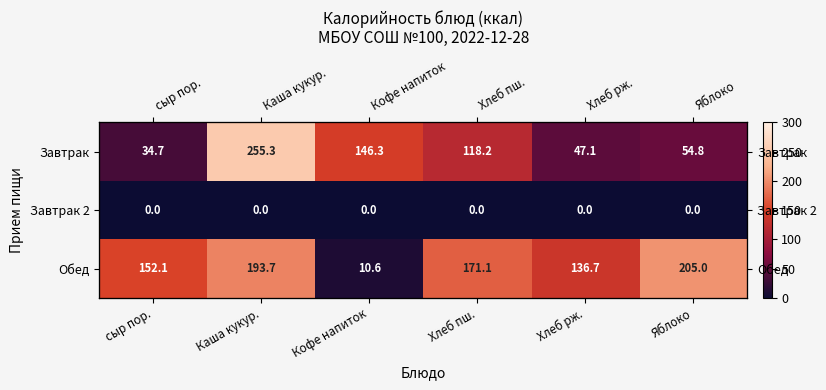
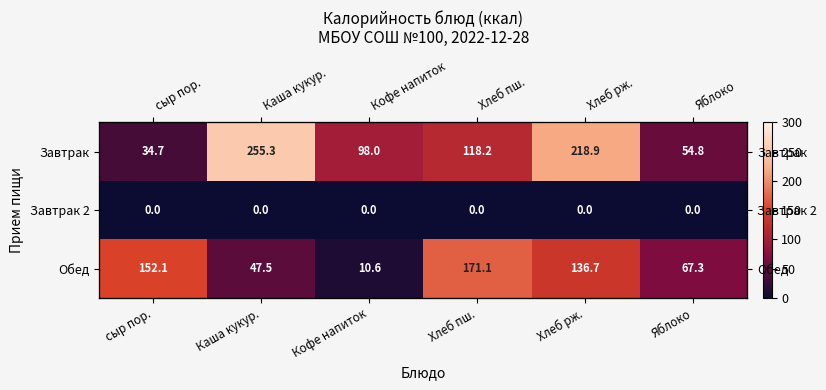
Завтрак, Кофе напиток: 146.3 -> 98.0
Завтрак, Хлеб рж.: 47.1 -> 218.9
Обед, Каша кукур.: 193.7 -> 47.5
Обед, Яблоко: 205.0 -> 67.3
